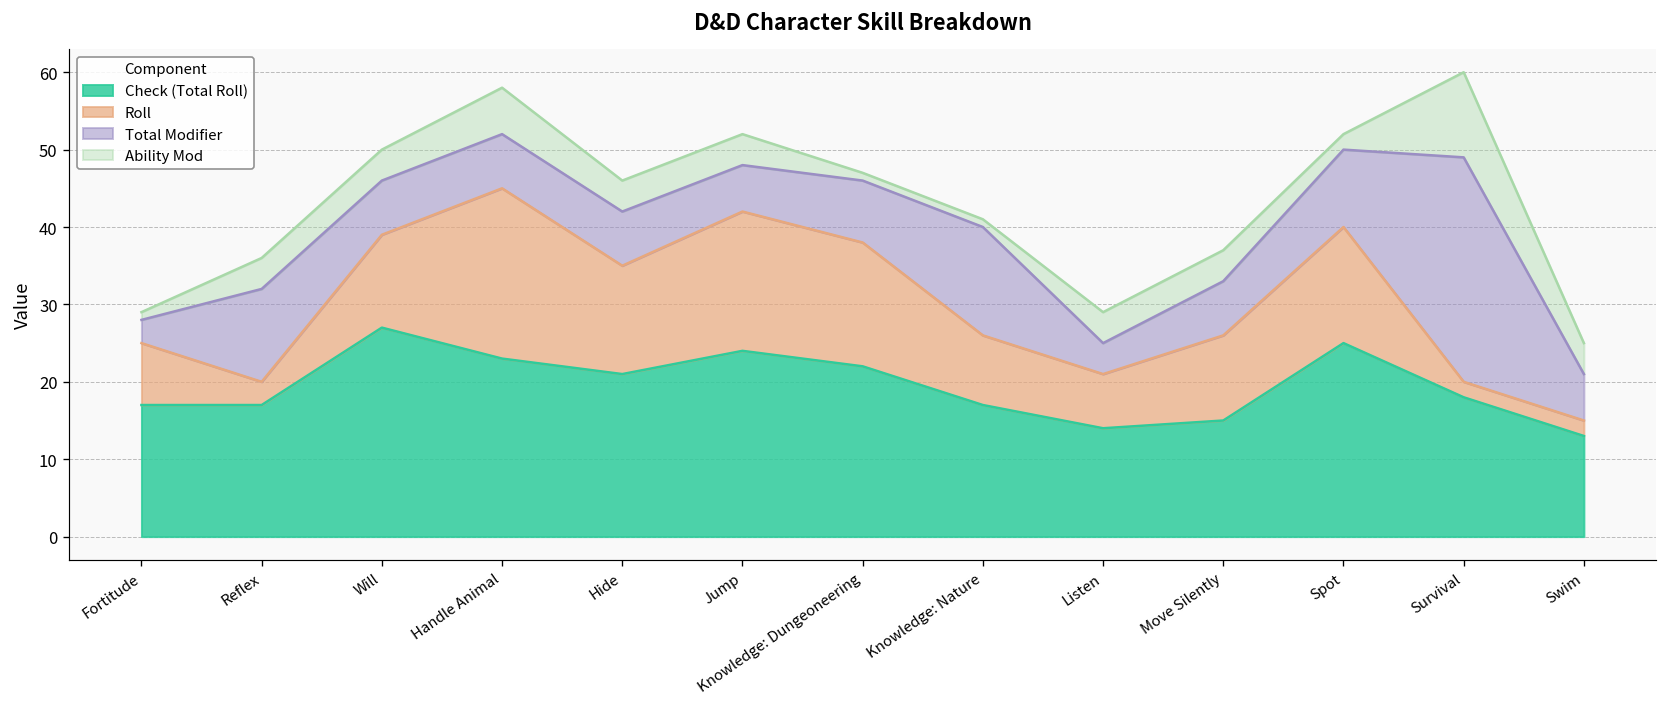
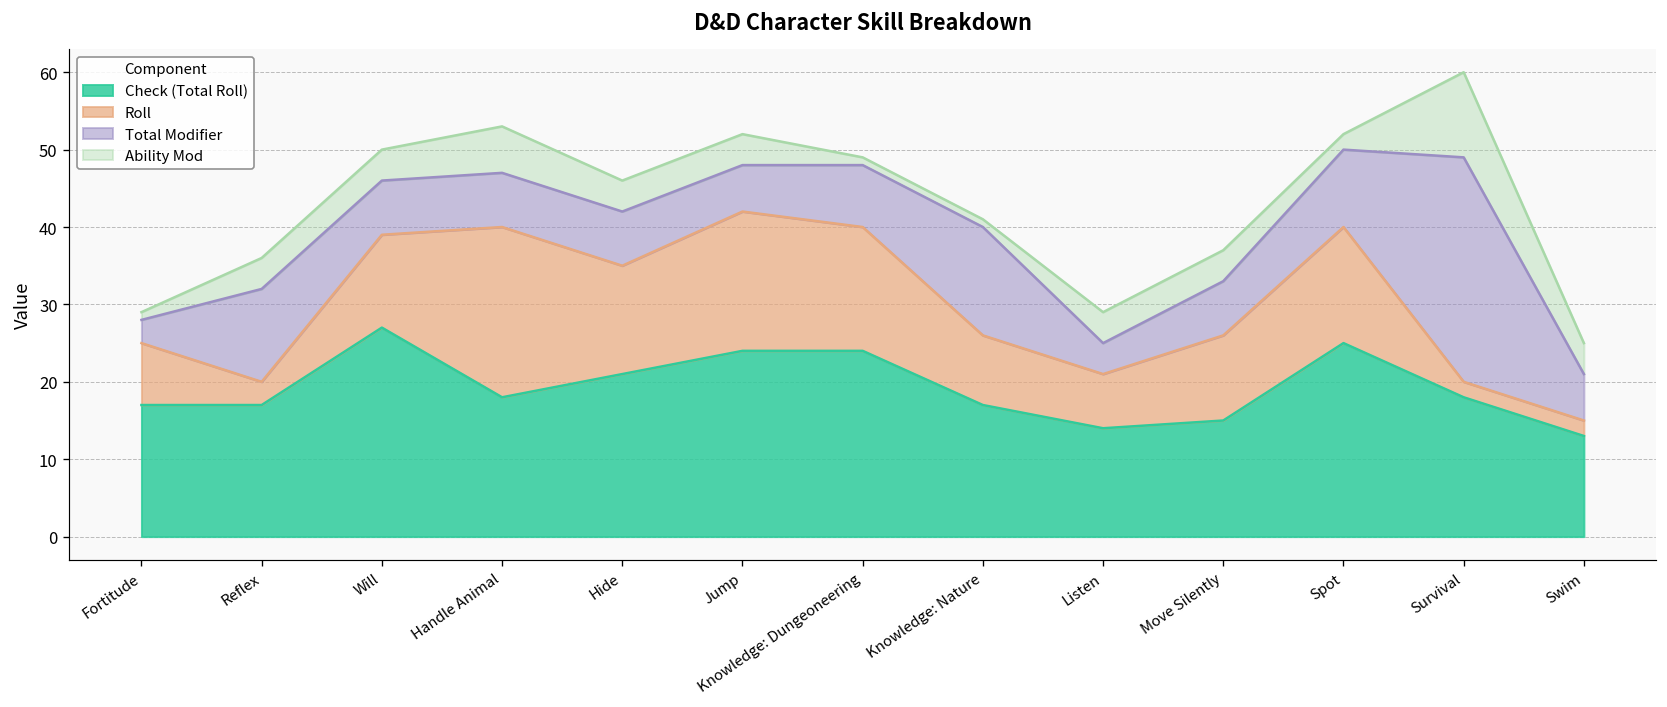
Check (Total Roll), Handle Animal: 23 -> 18
Check (Total Roll), Knowledge: Dungeoneering: 22 -> 24
